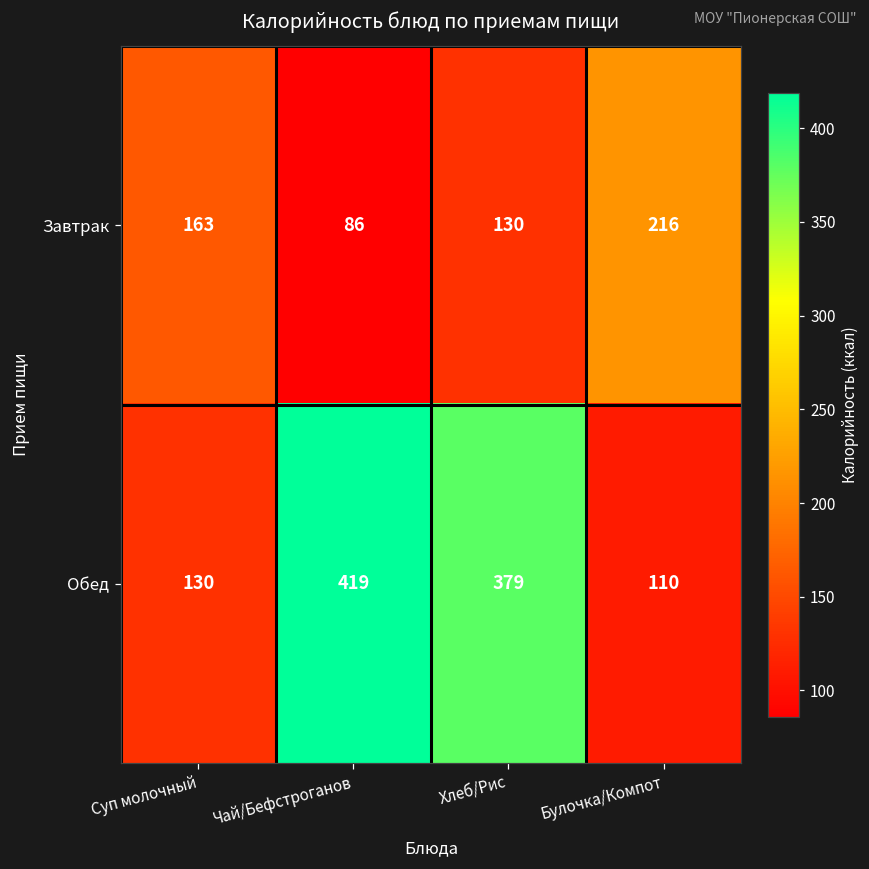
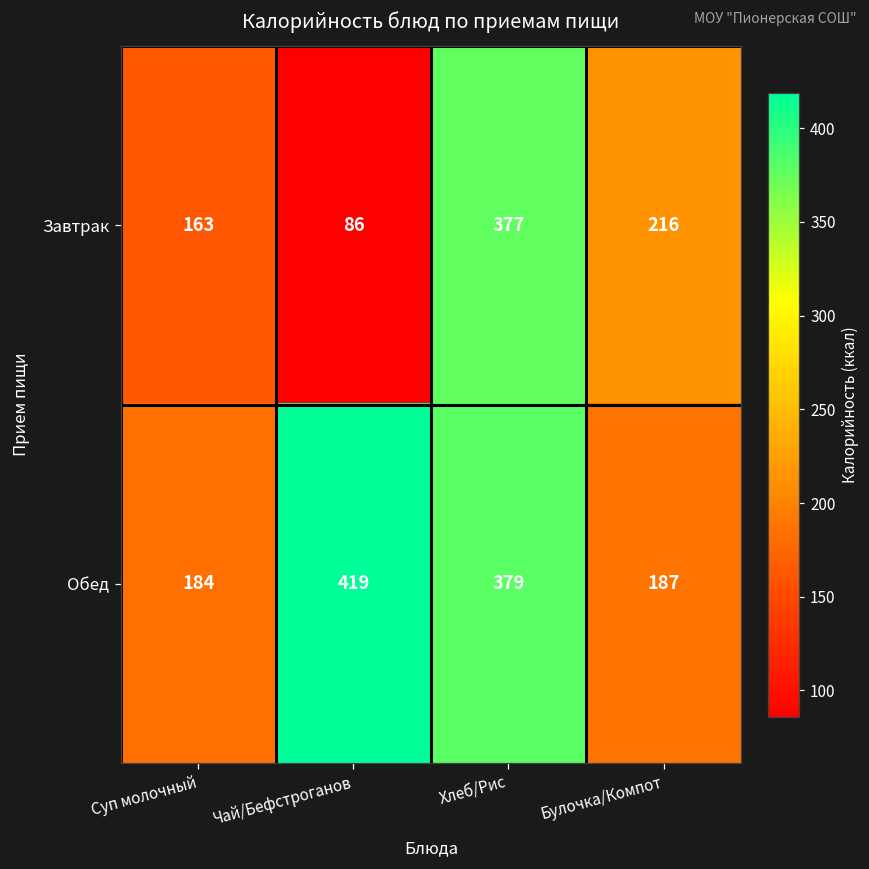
Завтрак, Хлеб/Рис: 130 -> 377
Обед, Суп молочный: 130 -> 184
Обед, Булочка/Компот: 110 -> 187
